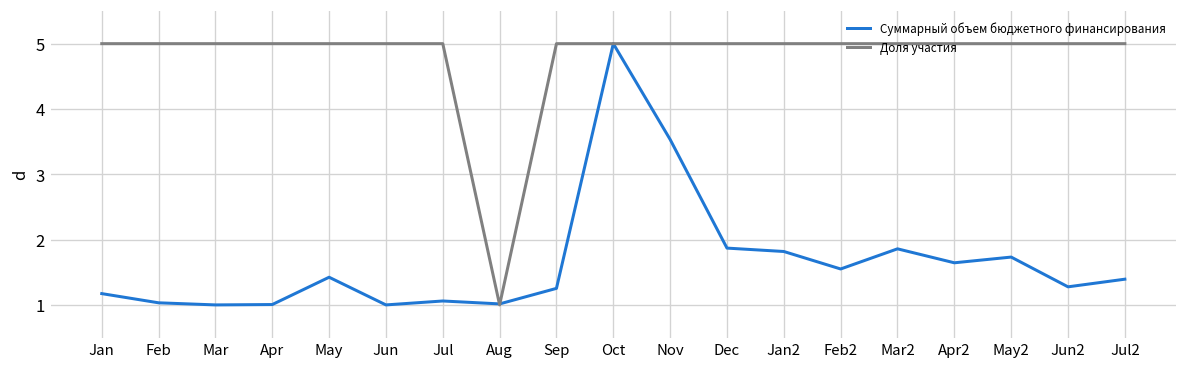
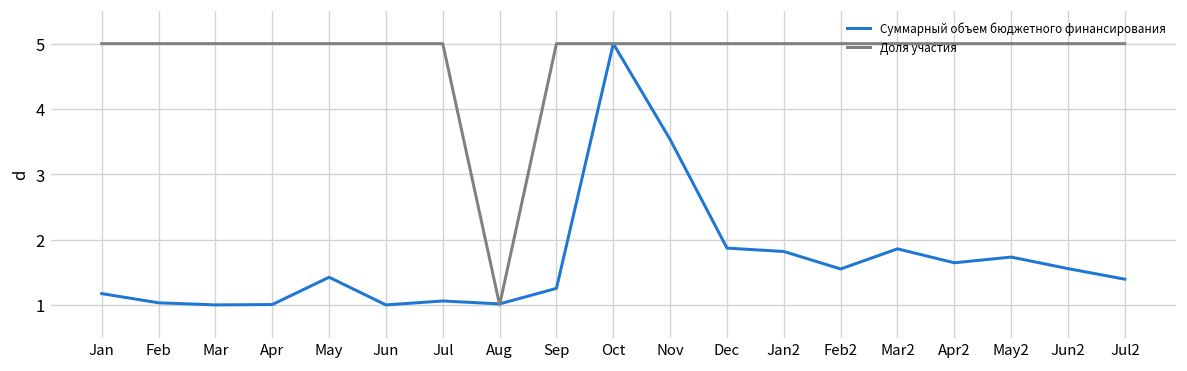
Суммарный объем бюджетного финансирования, Jun2: 1.3 -> 1.6
